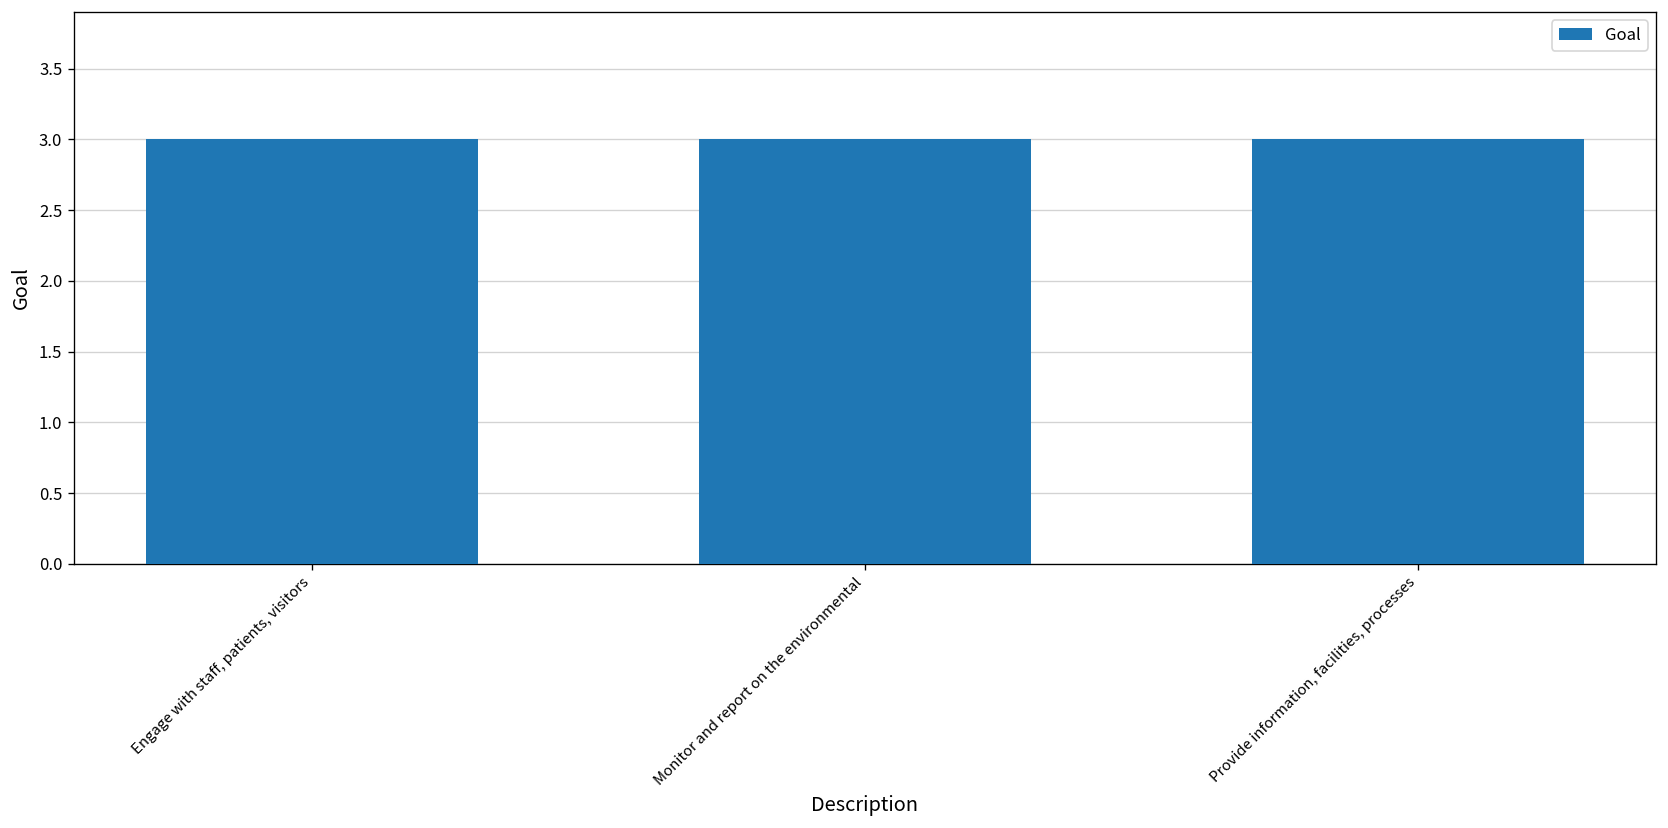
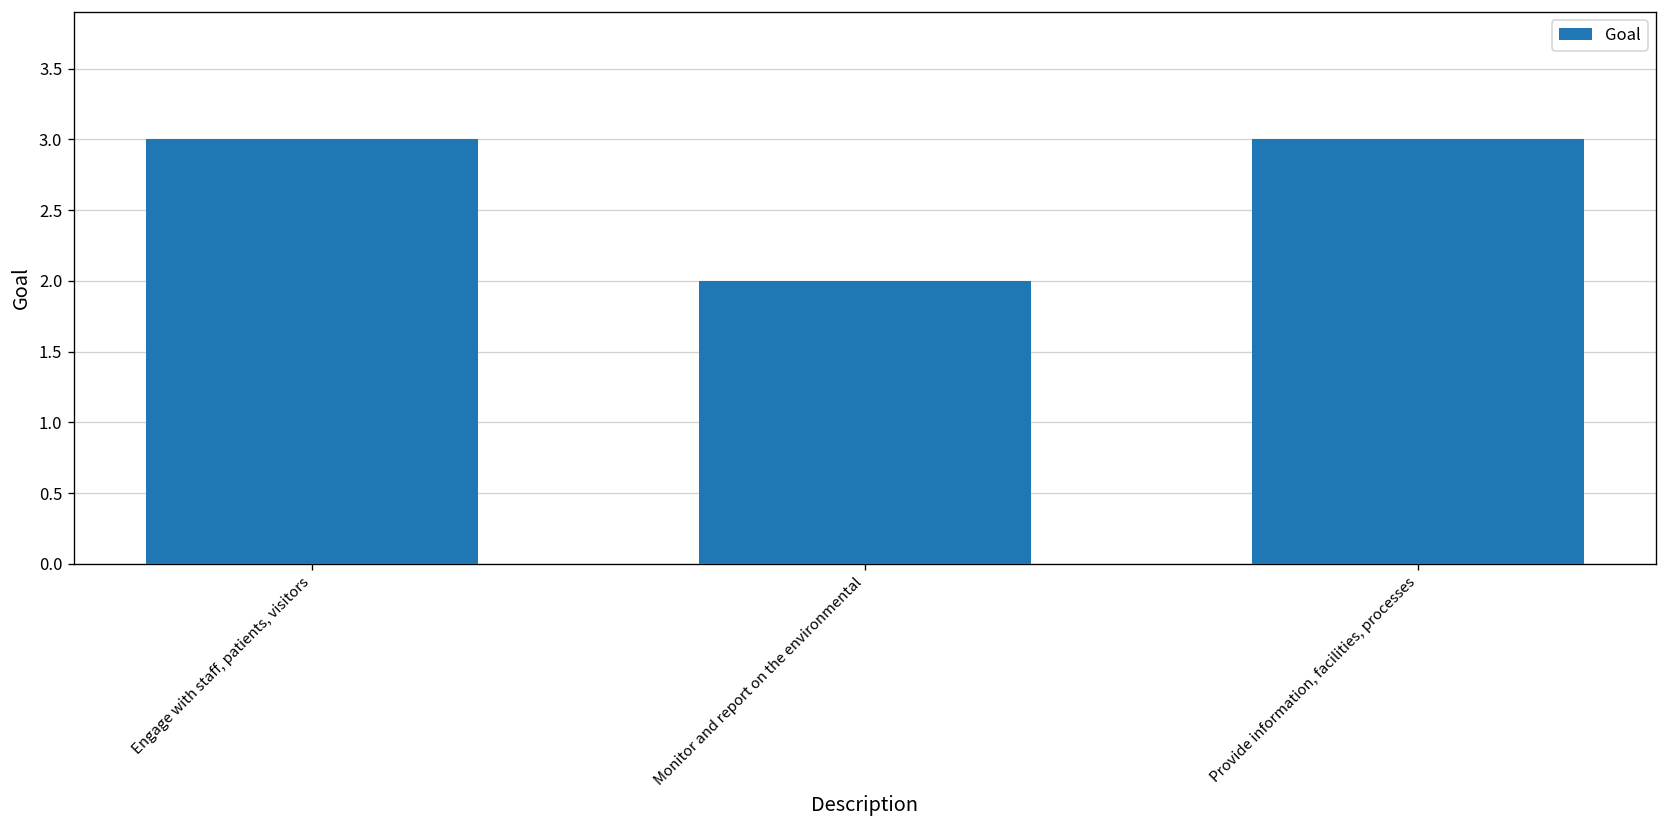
Monitor and report on the environmental: 3 -> 2
